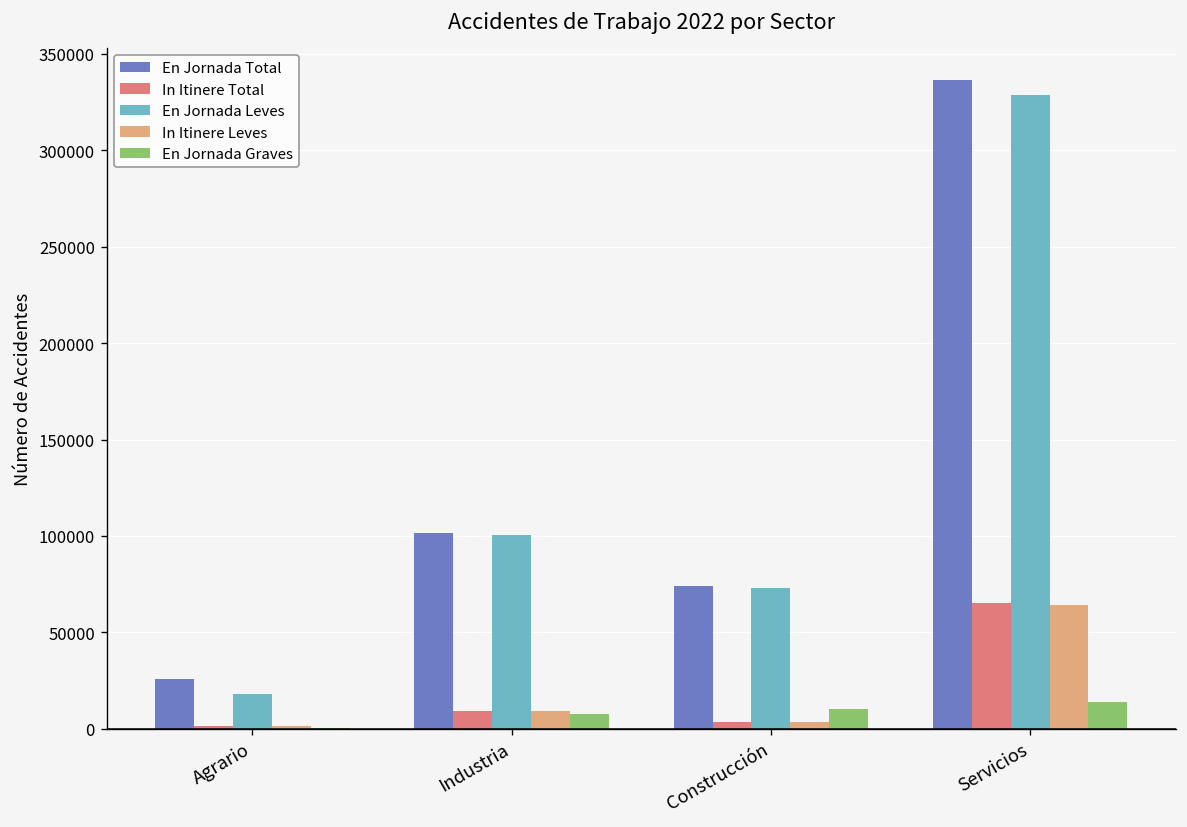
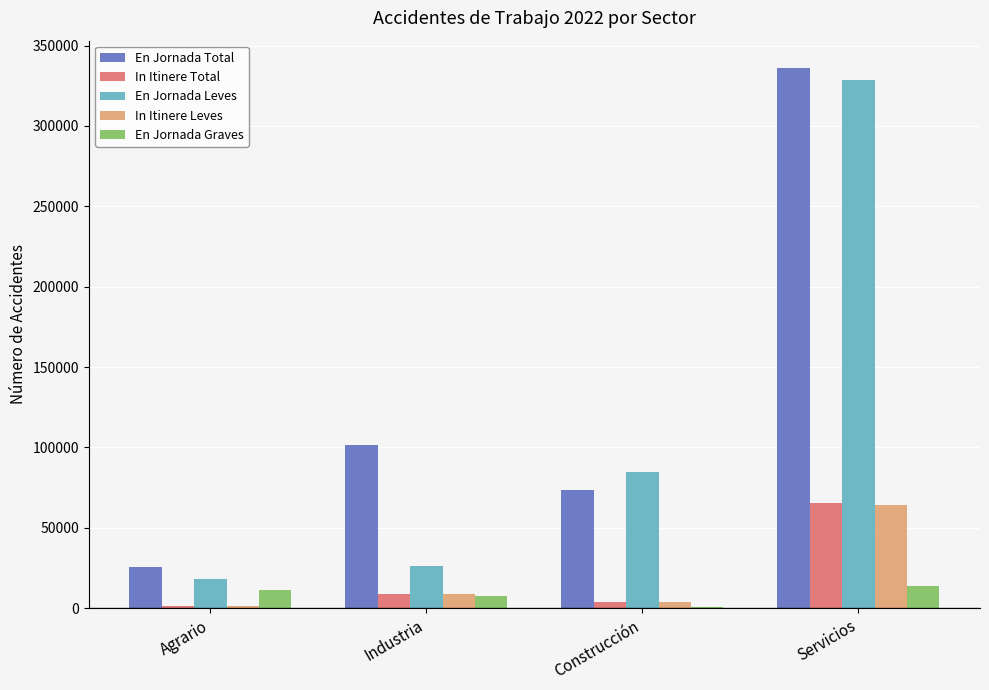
En Jornada Graves, Agrario: 0 -> 12000
En Jornada Leves, Industria: 101000 -> 26000
En Jornada Leves, Construcción: 73000 -> 85000
En Jornada Graves, Construcción: 10000 -> 1000
